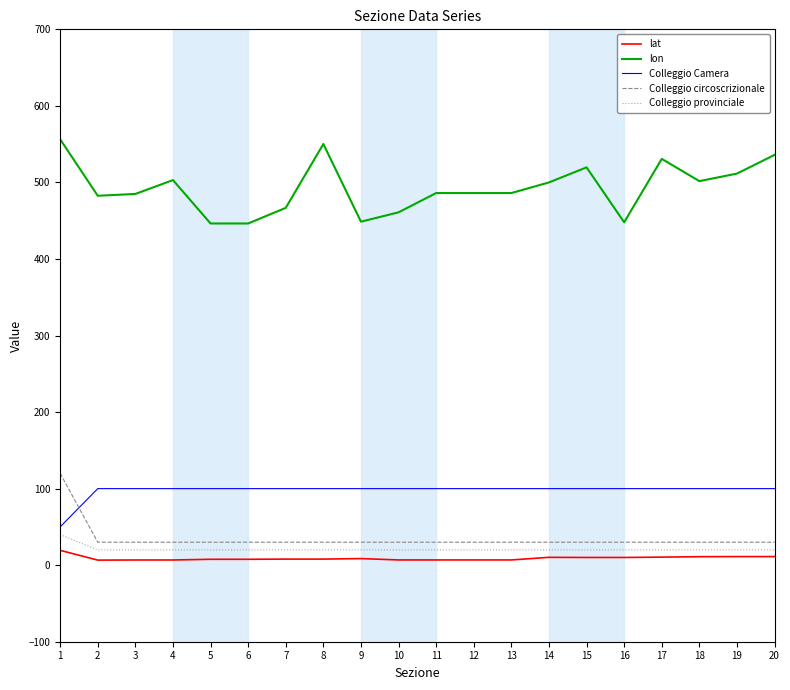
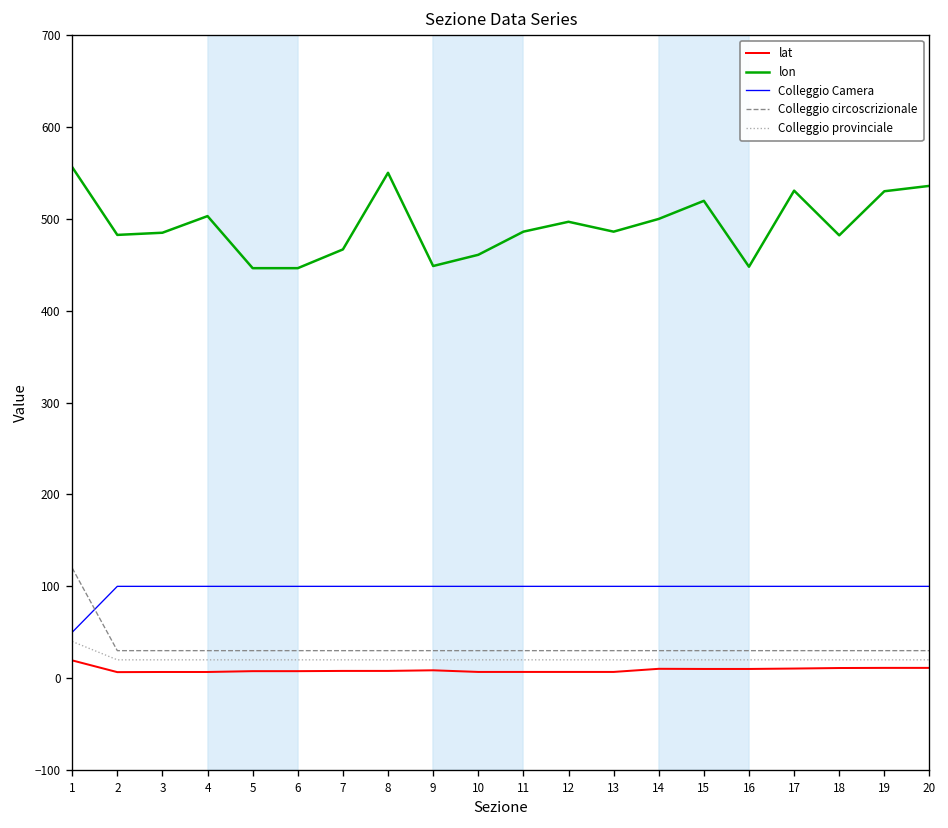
lon, 12: 490 -> 500
lon, 18: 500 -> 480
lon, 19: 510 -> 530
